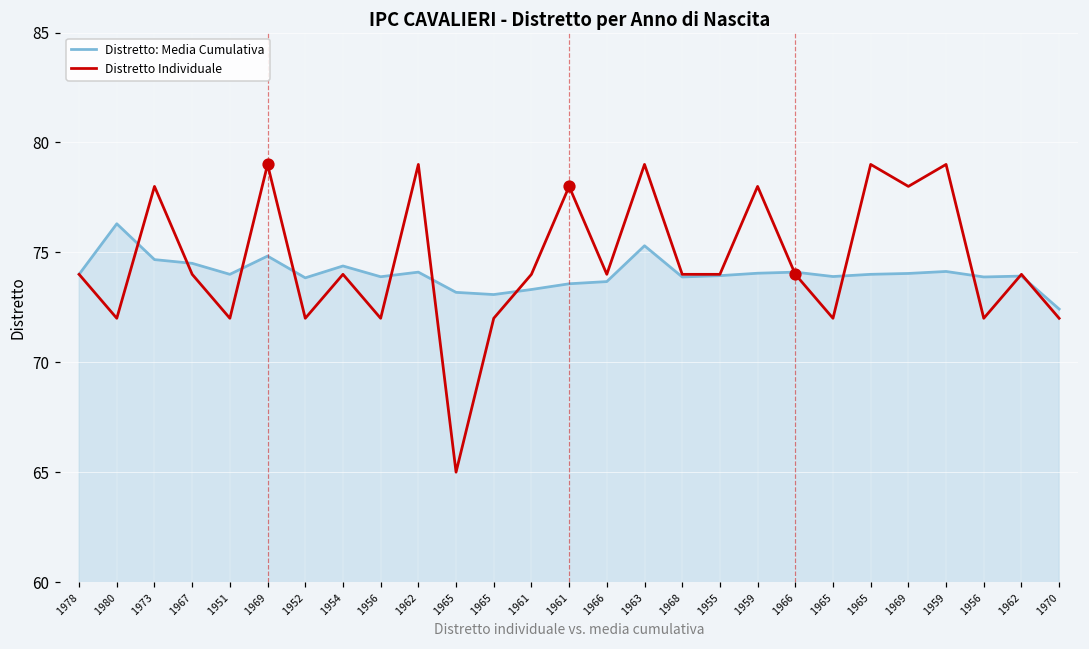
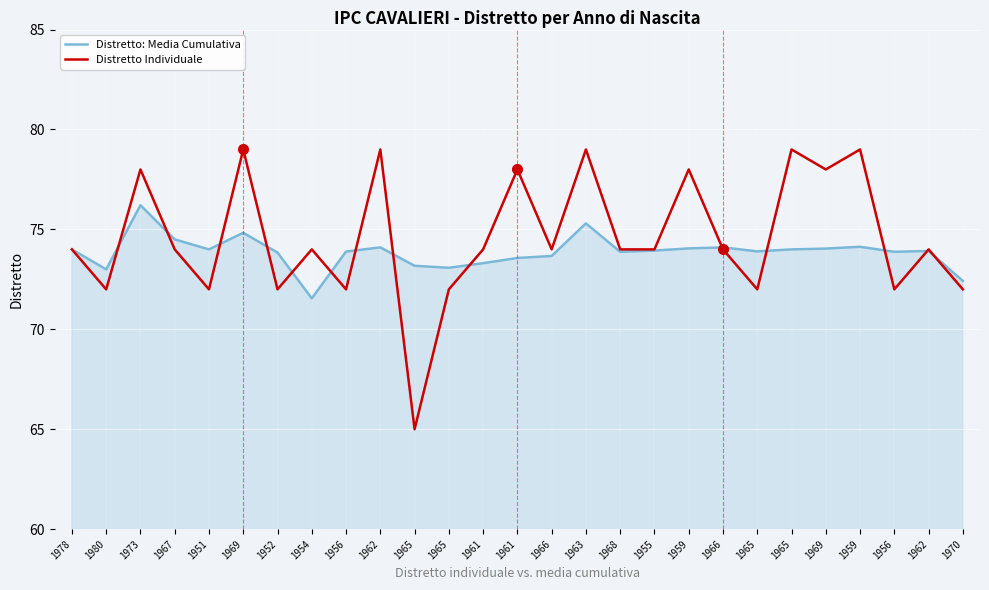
Distretto: Media Cumulativa, 1980: 76.3 -> 73.0
Distretto: Media Cumulativa, 1973: 74.7 -> 76.2
Distretto: Media Cumulativa, 1954: 74.4 -> 71.6
